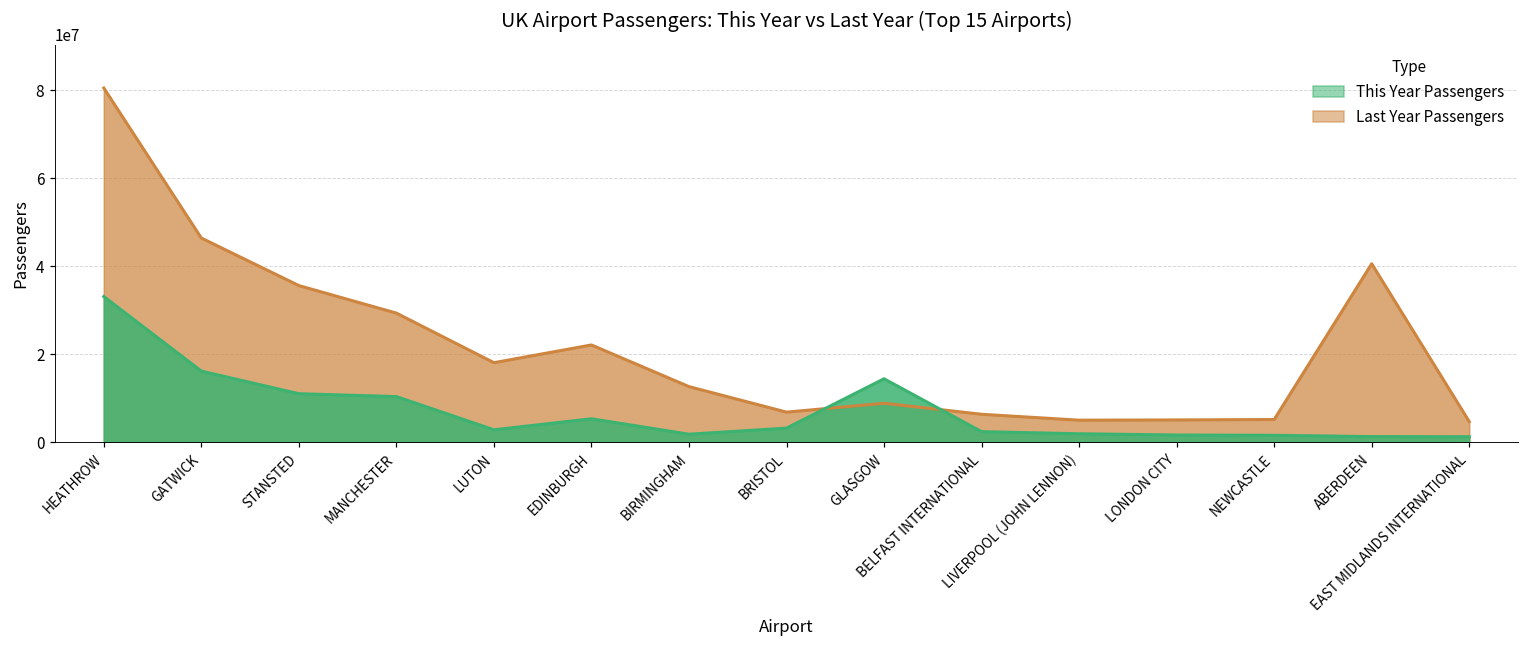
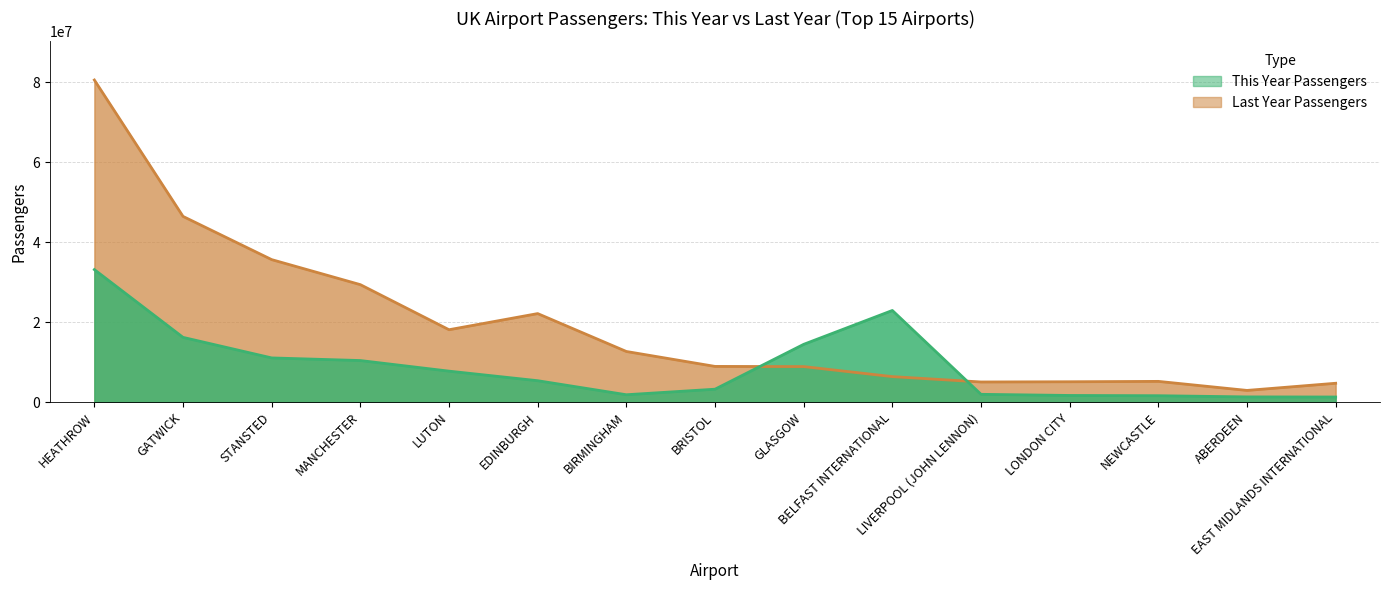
This Year Passengers, LUTON: 3000000 -> 8000000
Last Year Passengers, BRISTOL: 7000000 -> 9000000
This Year Passengers, BELFAST INTERNATIONAL: 2000000 -> 23000000
Last Year Passengers, ABERDEEN: 41000000 -> 3000000
